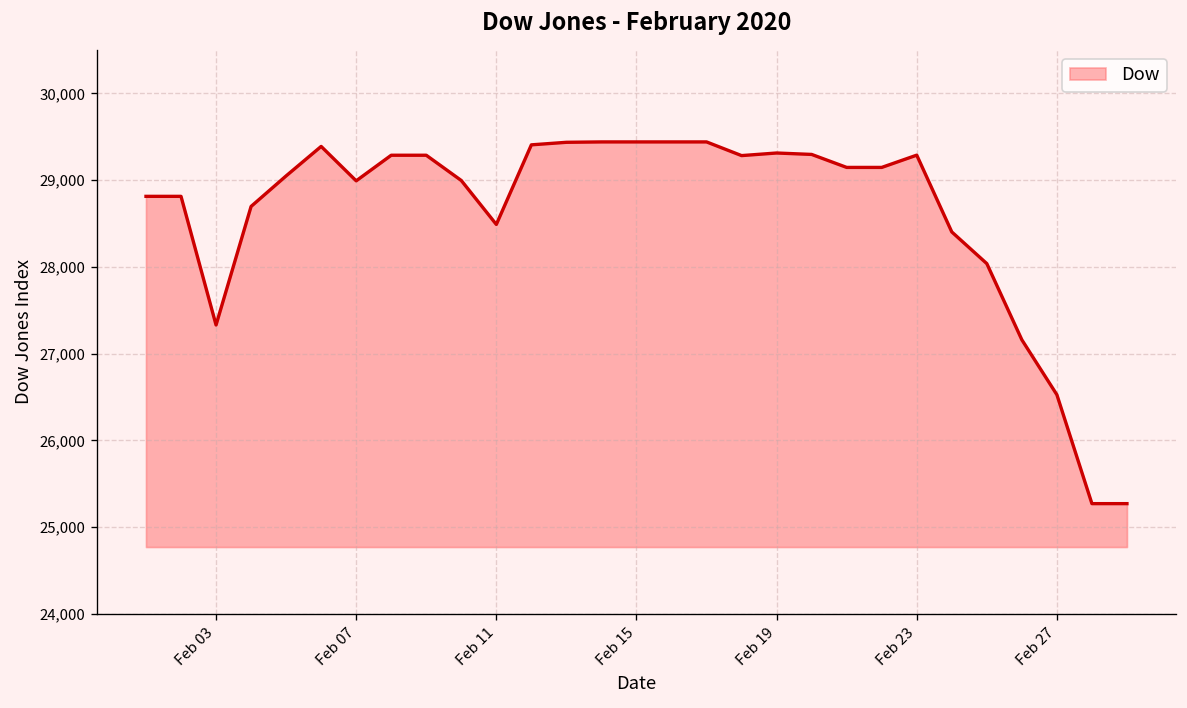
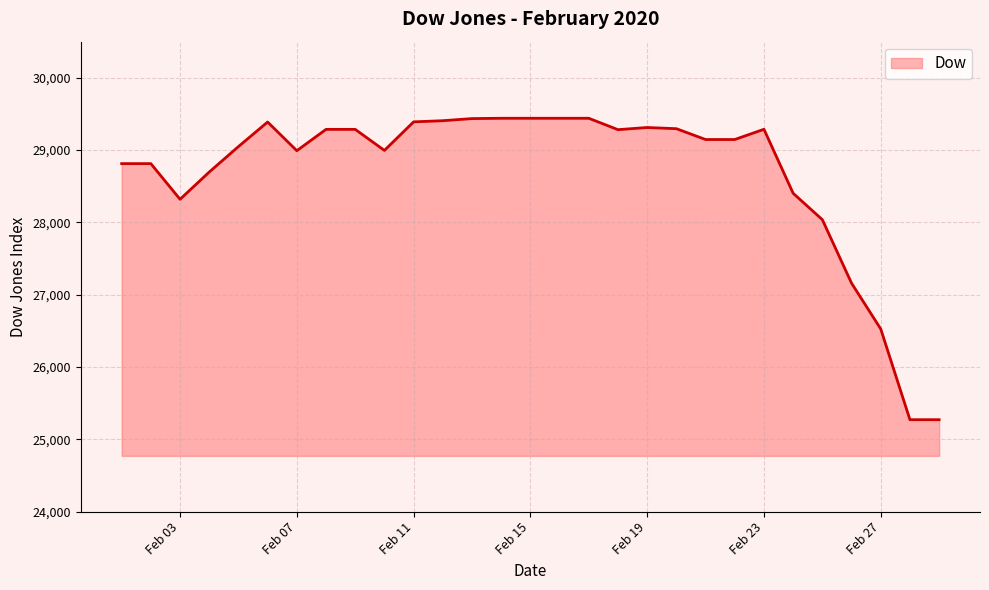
Feb 03: 27,300 -> 28,300
Feb 11: 28,500 -> 29,400
